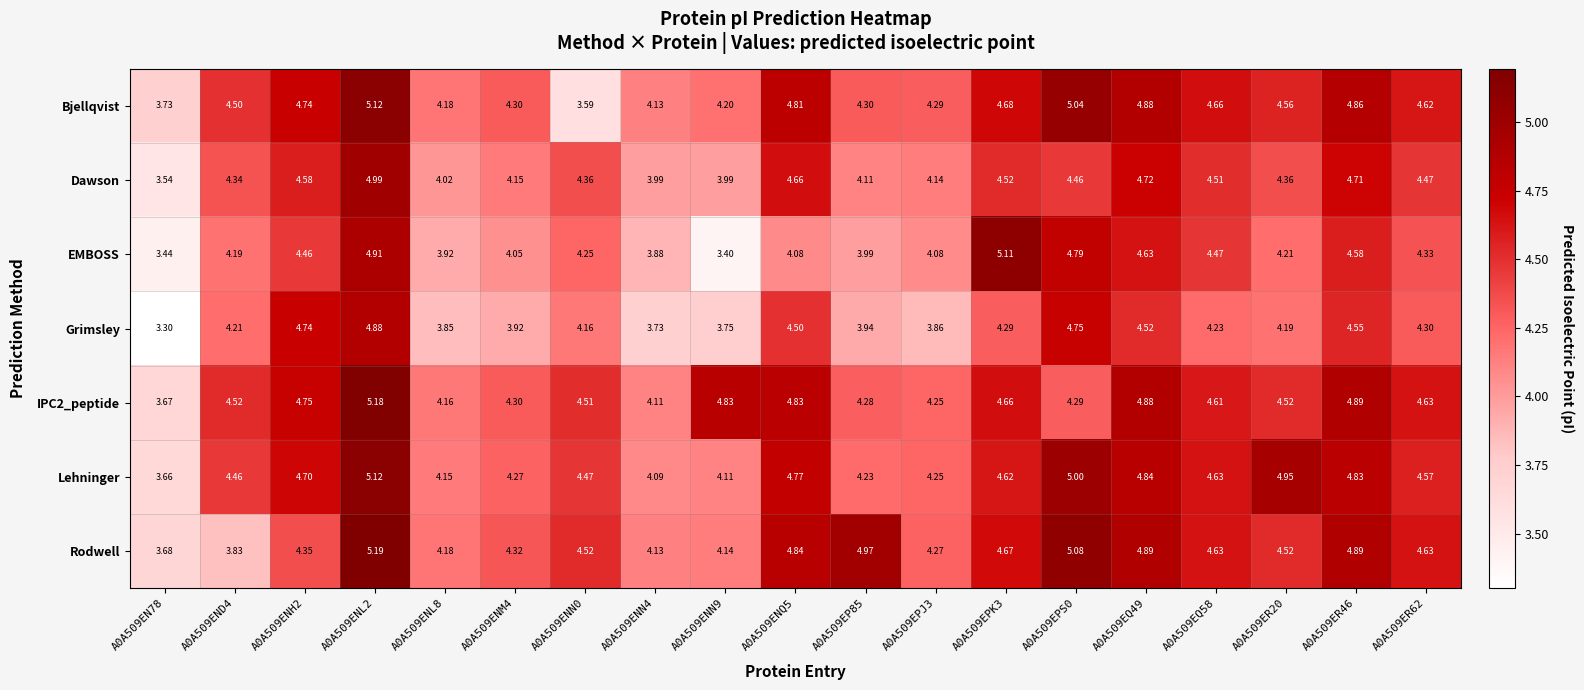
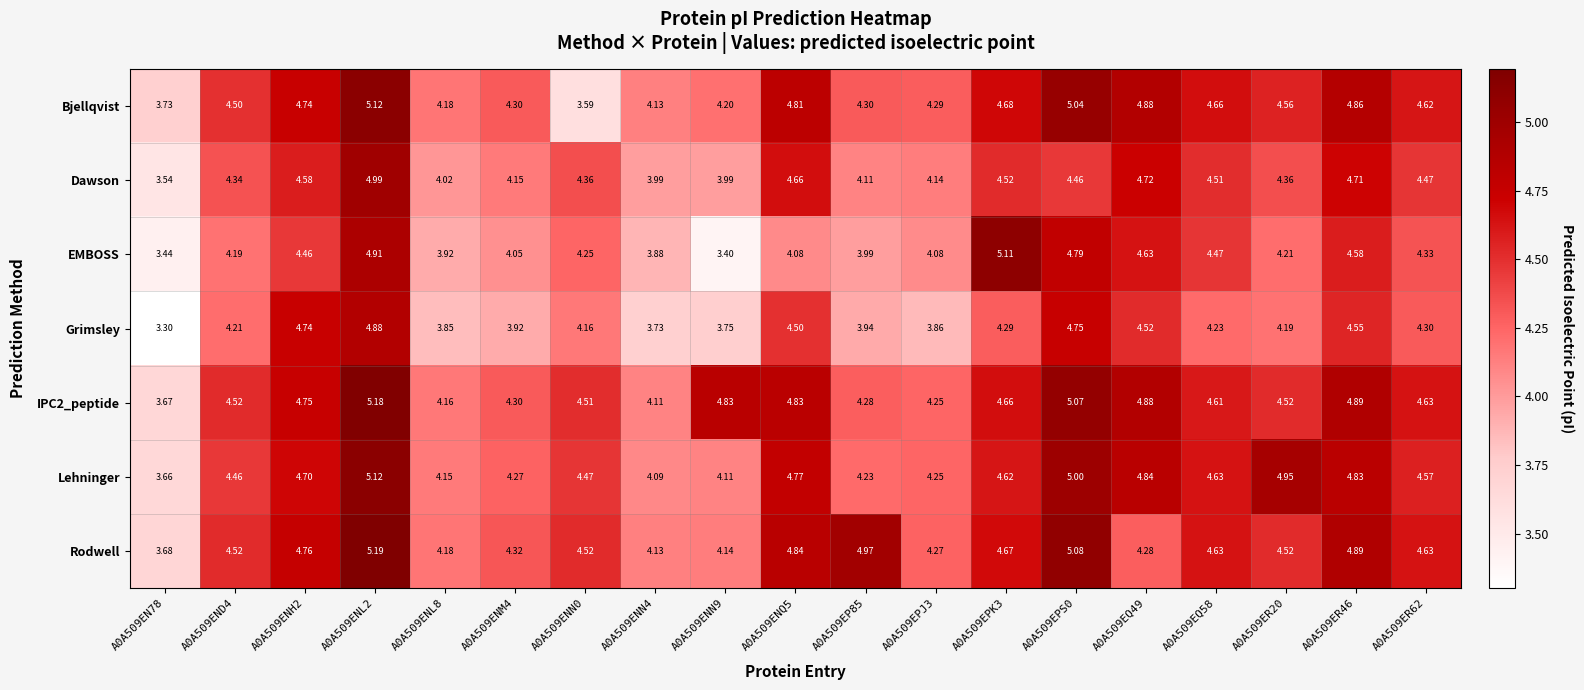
IPC2_peptide, A0A509EPS0: 4.29 -> 5.07
Rodwell, A0A509END4: 3.83 -> 4.52
Rodwell, A0A509ENH2: 4.35 -> 4.76
Rodwell, A0A509EQ49: 4.89 -> 4.28
